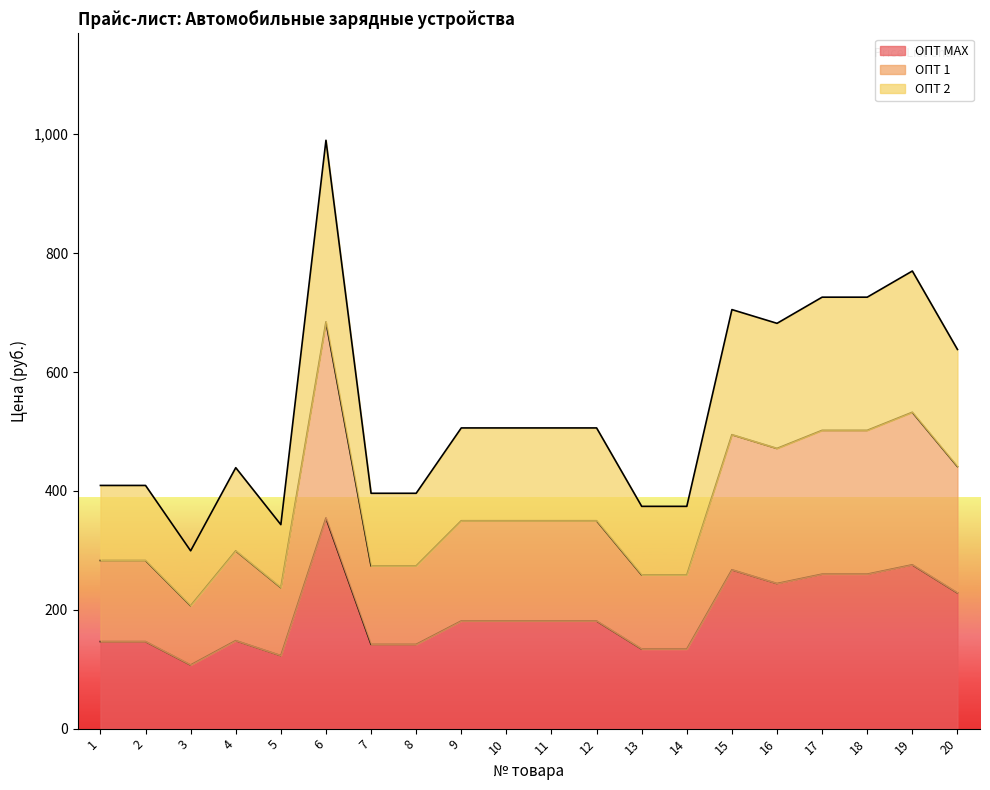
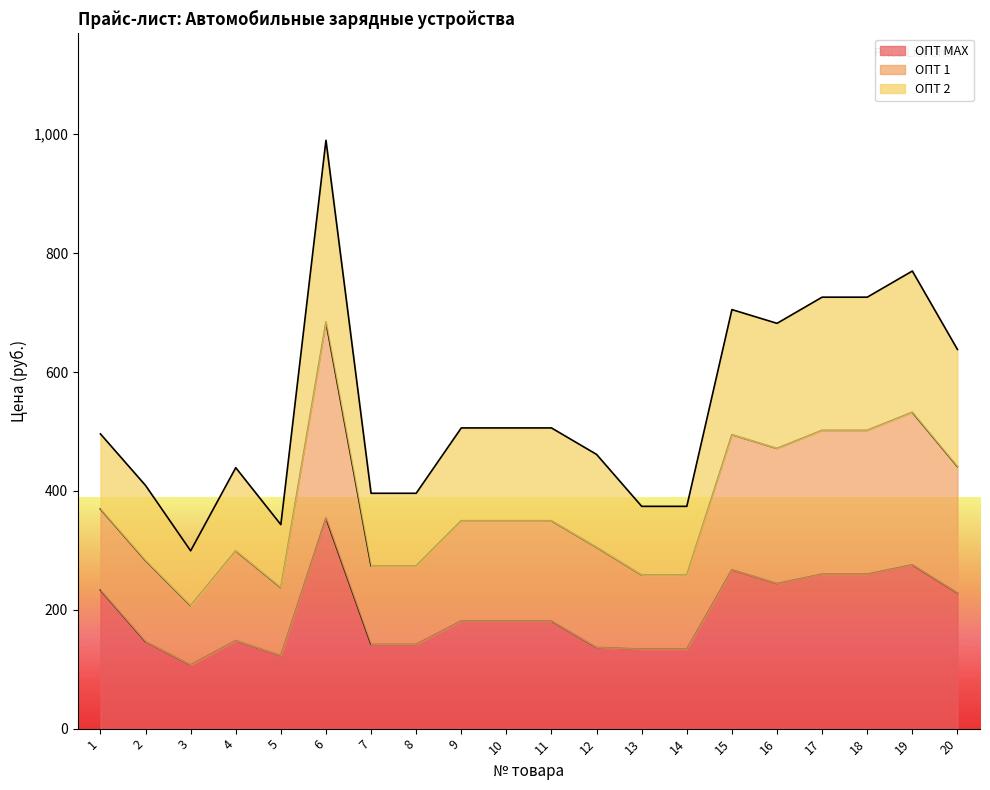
ОПТ МАХ, 1: 150 -> 230
ОПТ МАХ, 12: 180 -> 140
